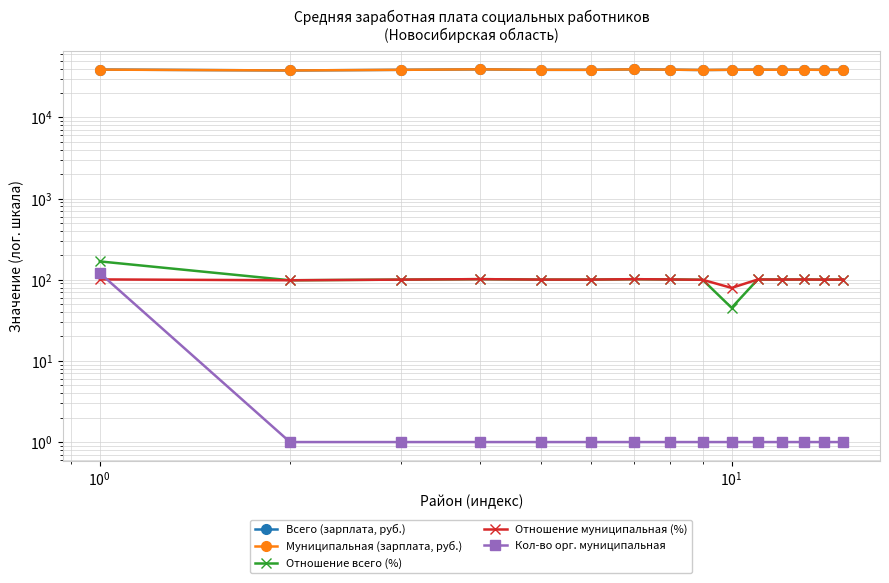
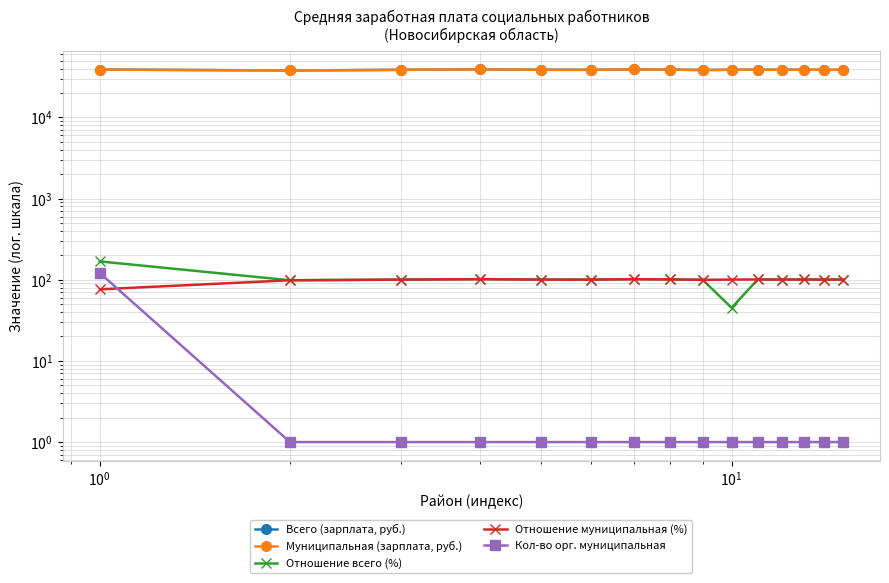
Отношение муниципальная (%), 10^0: 100 -> 80
Отношение муниципальная (%), 10^1: 80 -> 100
